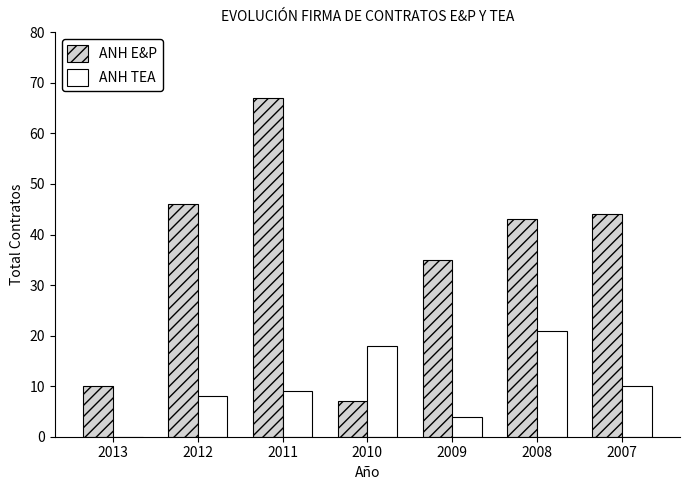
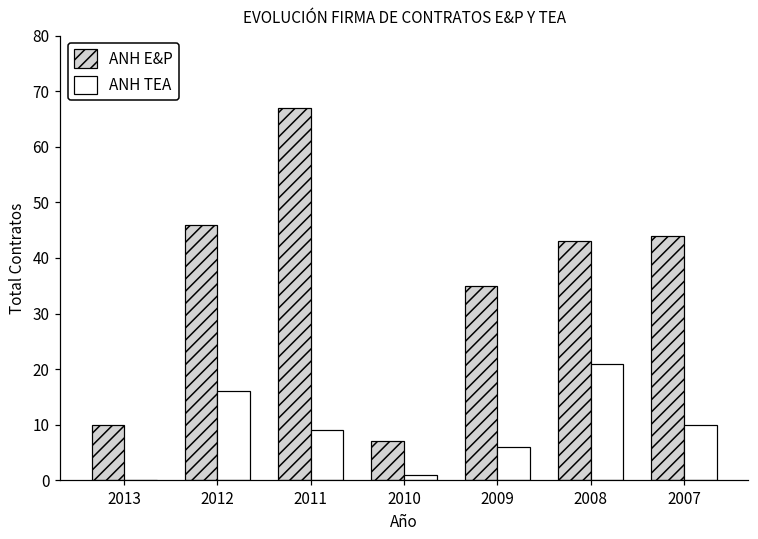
ANH TEA, 2012: 8 -> 16
ANH TEA, 2010: 18 -> 1
ANH TEA, 2009: 4 -> 6
